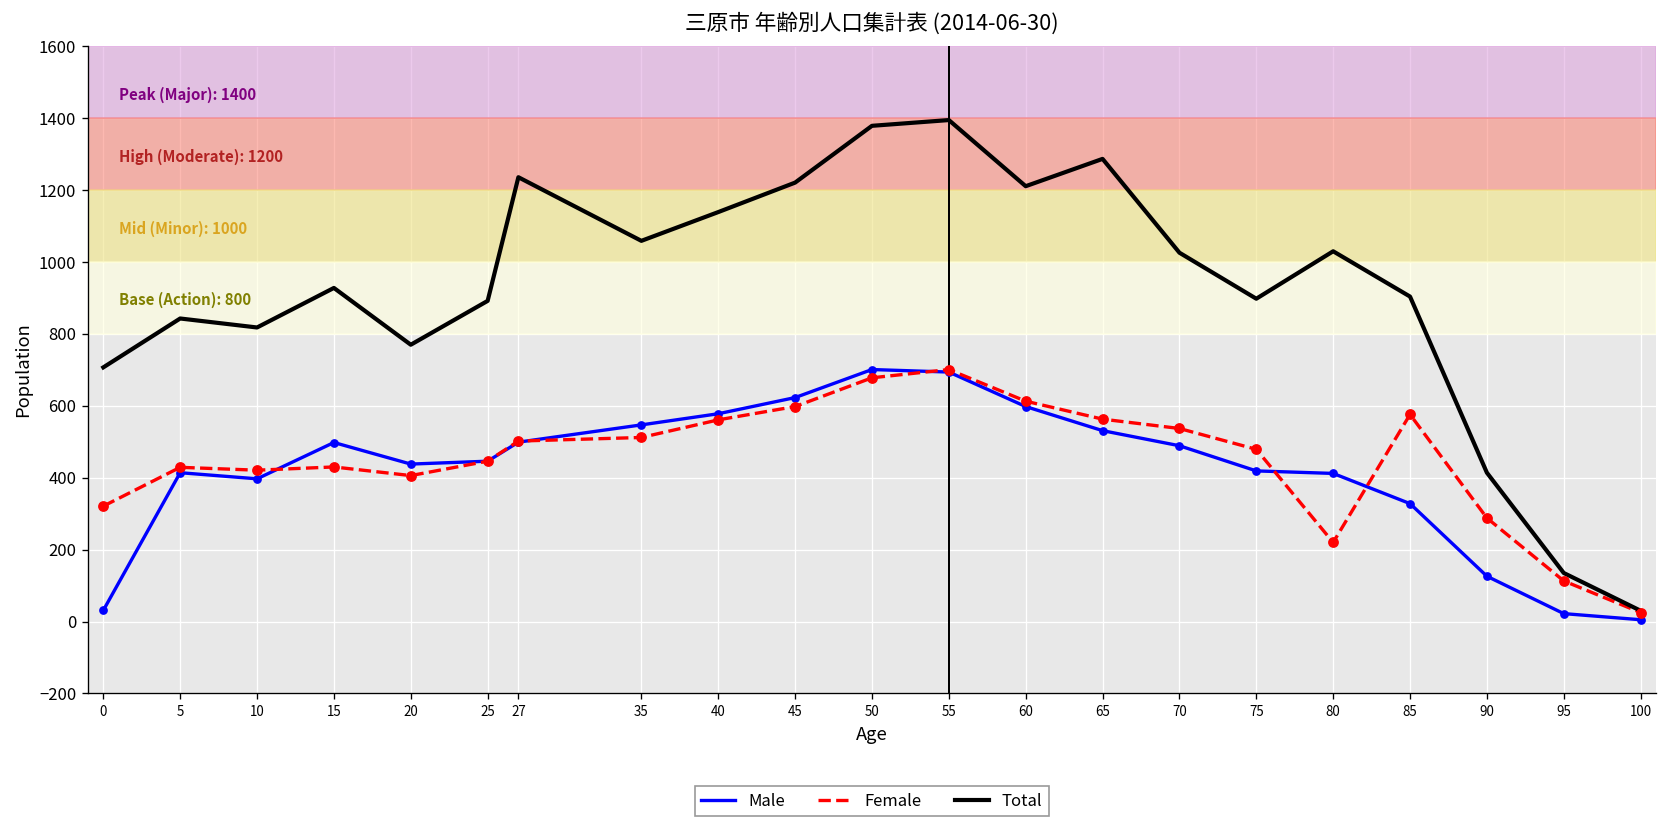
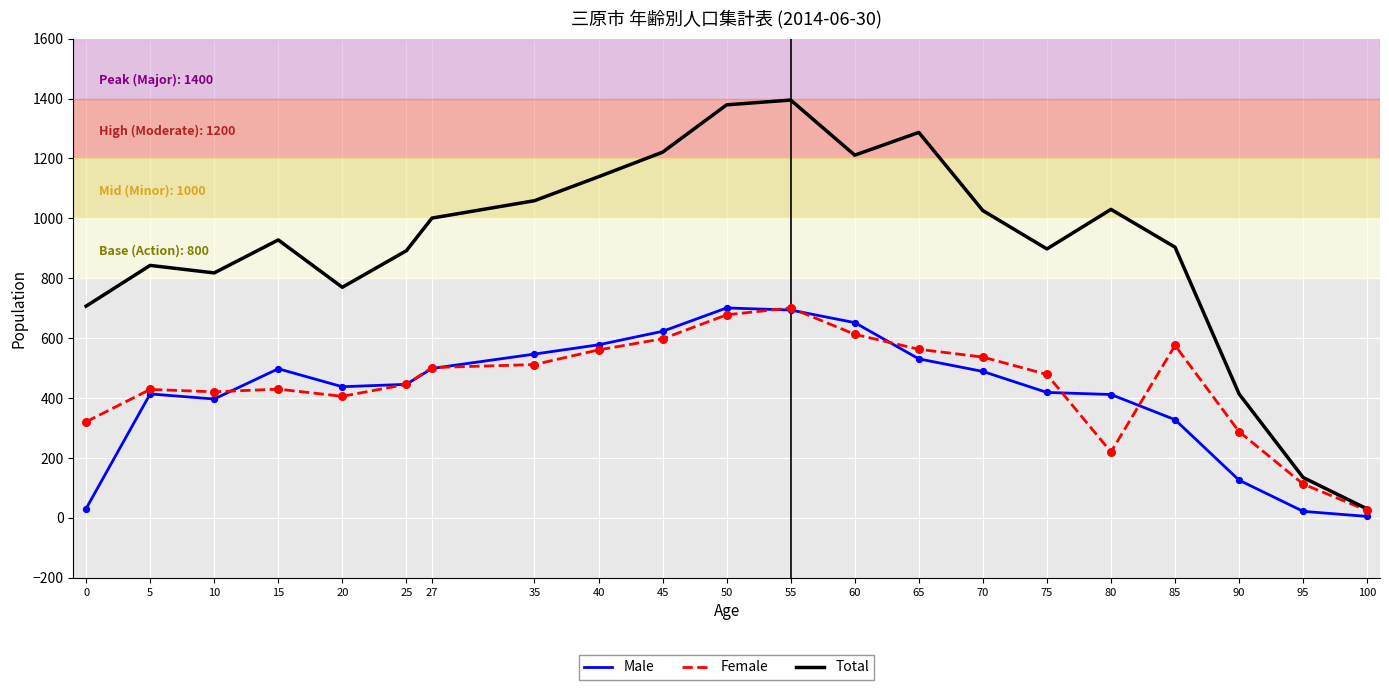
Total, 27: 1240 -> 1000
Male, 60: 600 -> 650
